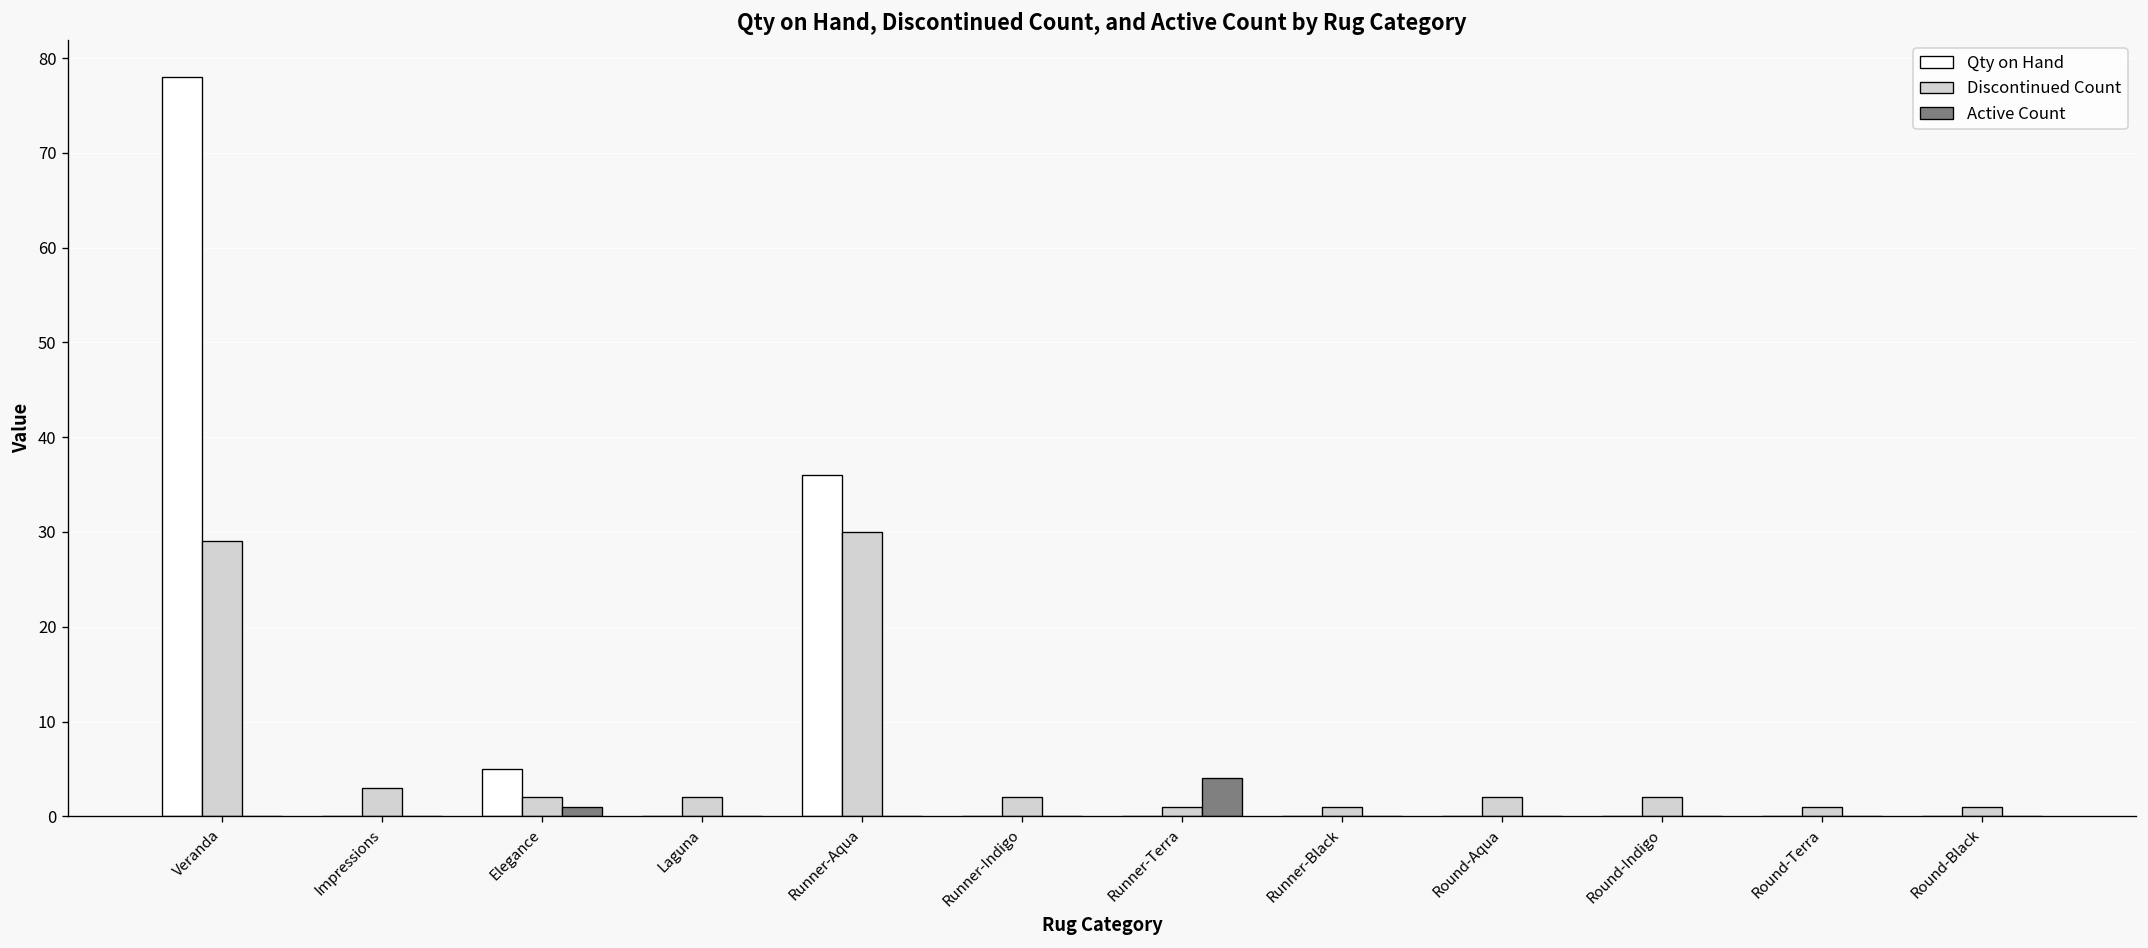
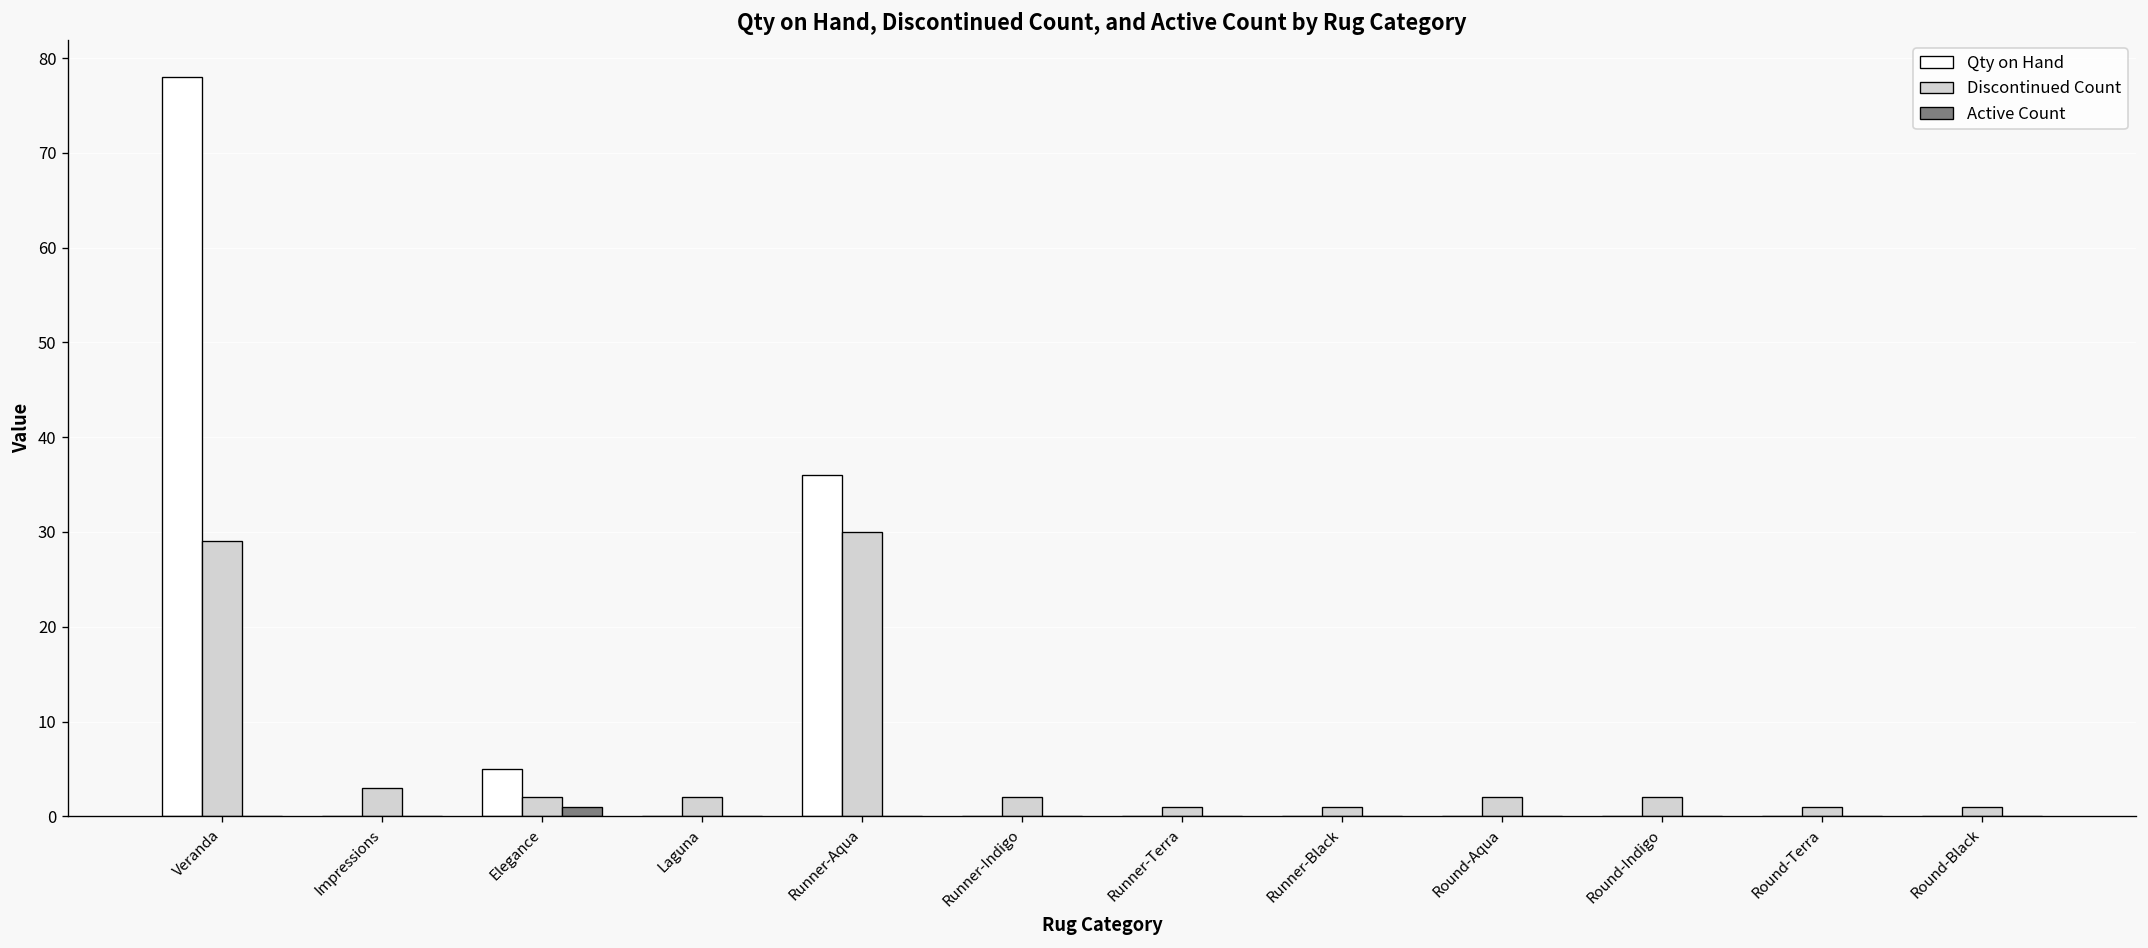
Active Count, Runner-Terra: 4 -> 0
